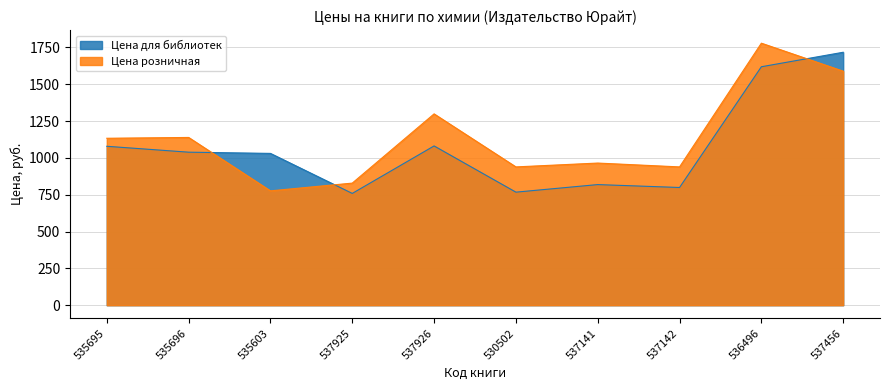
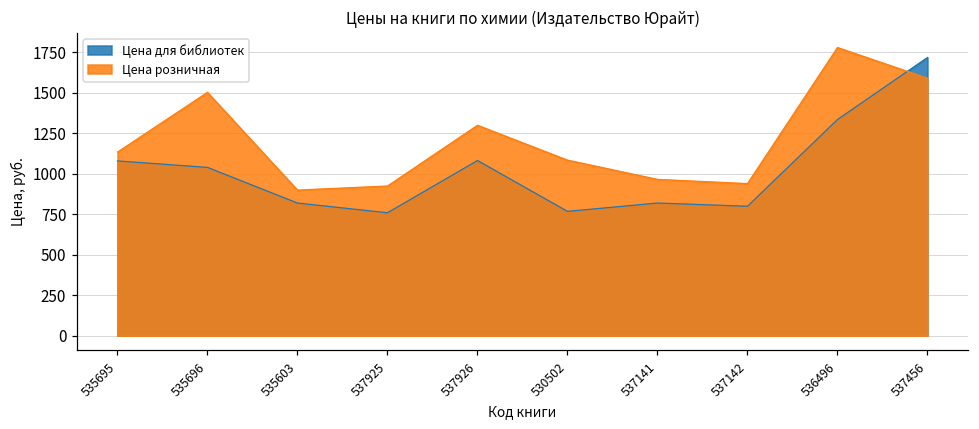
Цена розничная, 535696: 1140 -> 1500
Цена для библиотек, 535603: 1030 -> 820
Цена розничная, 535603: 780 -> 900
Цена розничная, 537925: 830 -> 920
Цена розничная, 530502: 940 -> 1080
Цена для библиотек, 536496: 1620 -> 1330
